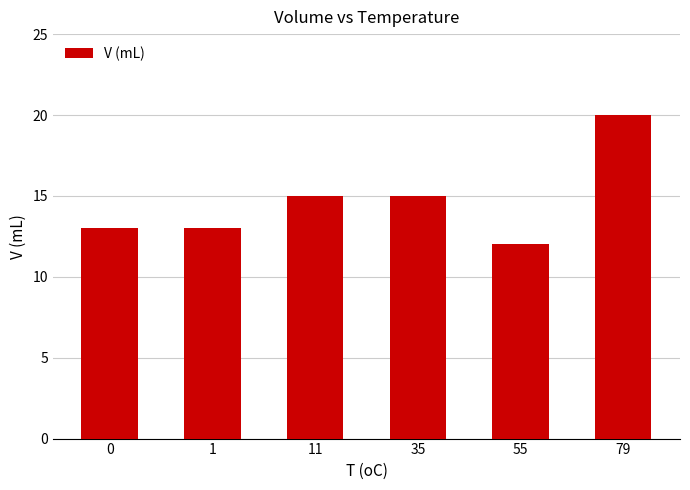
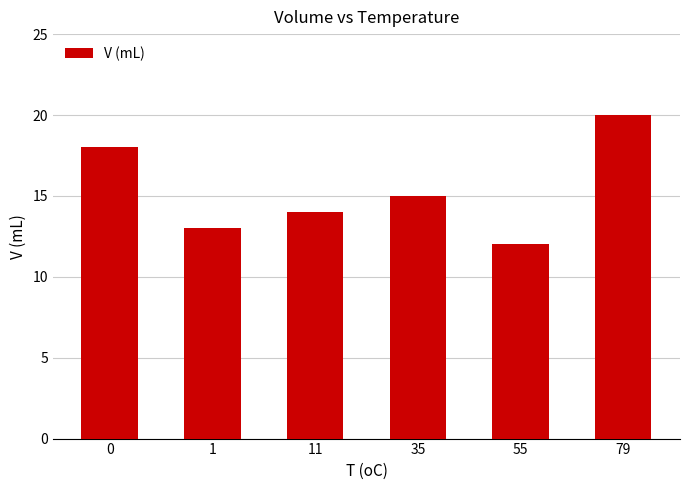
0: 13 -> 18
11: 15 -> 14
